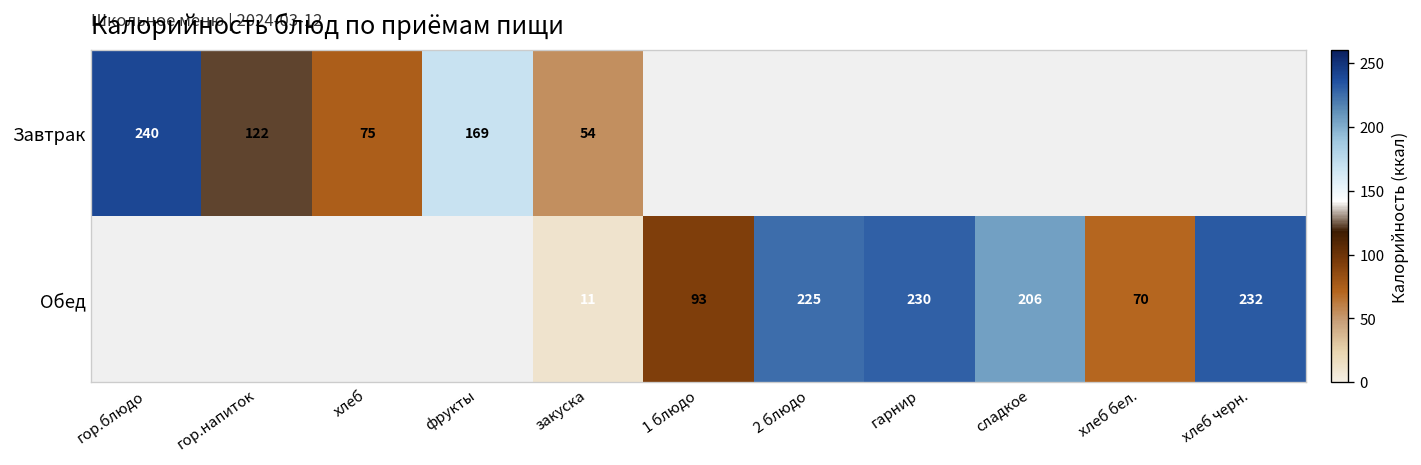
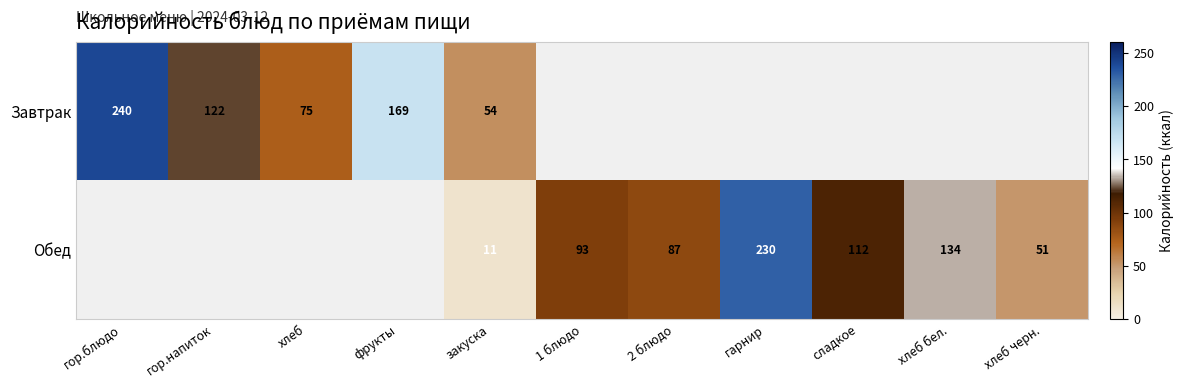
Обед, 2 блюдо: 225 -> 87
Обед, сладкое: 206 -> 112
Обед, хлеб бел.: 70 -> 134
Обед, хлеб черн.: 232 -> 51
